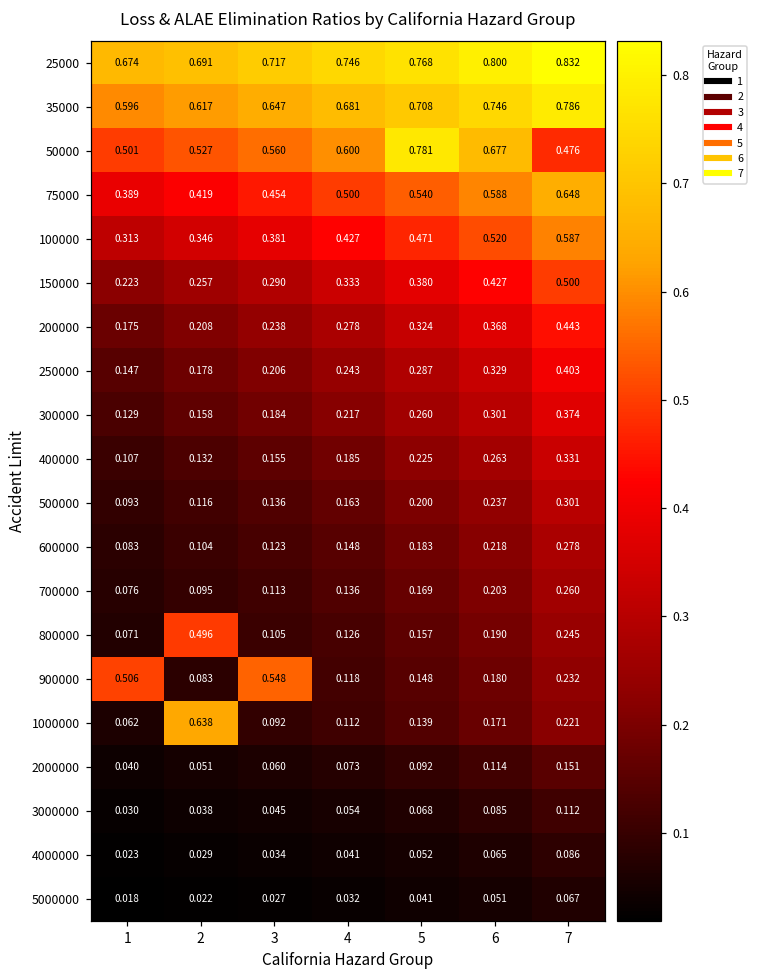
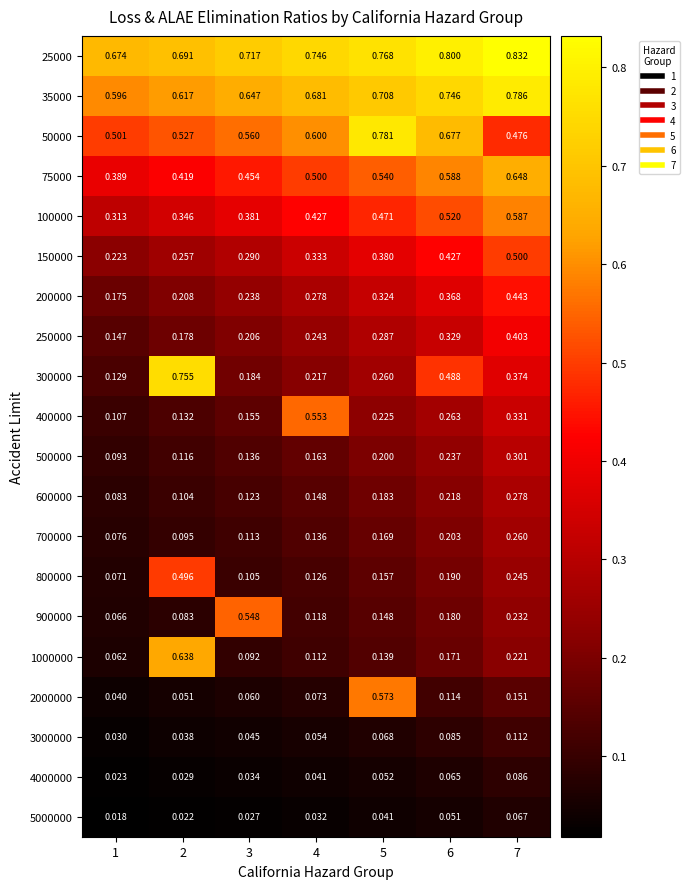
300000, 2: 0.158 -> 0.755
300000, 6: 0.301 -> 0.488
400000, 4: 0.185 -> 0.553
900000, 1: 0.506 -> 0.066
2000000, 5: 0.092 -> 0.573
